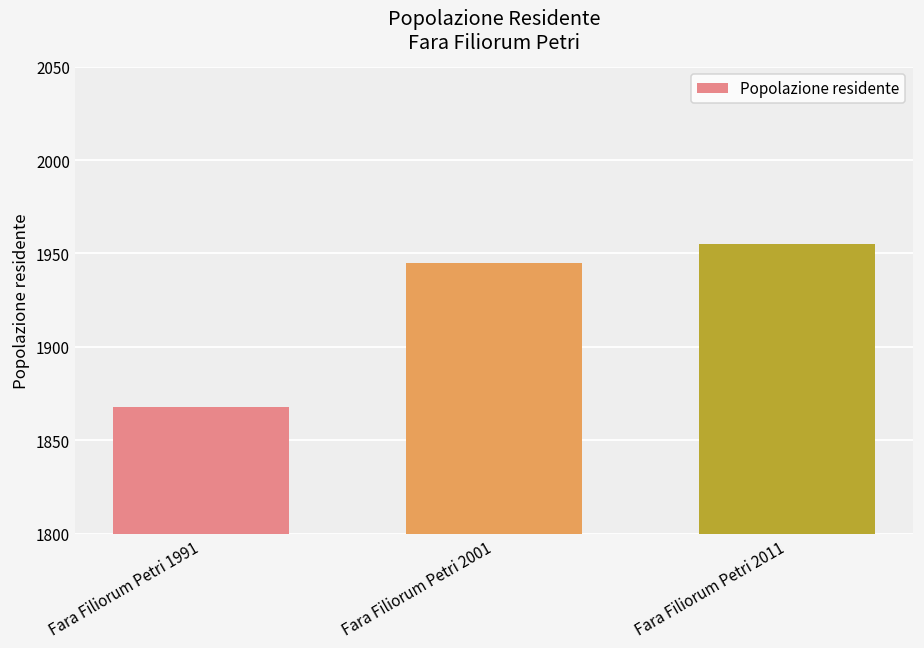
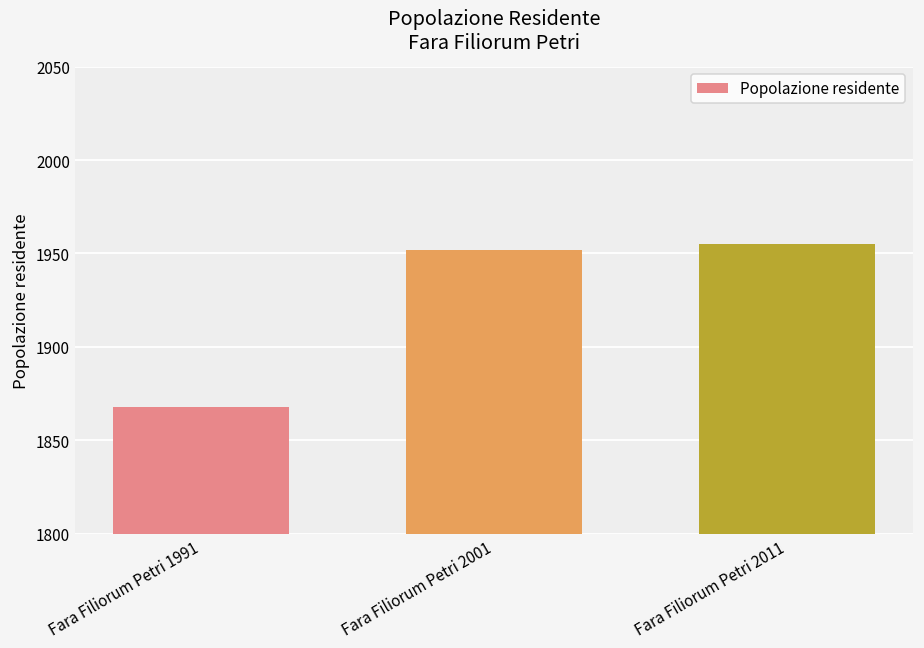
Fara Filiorum Petri 2001: 1945 -> 1952
